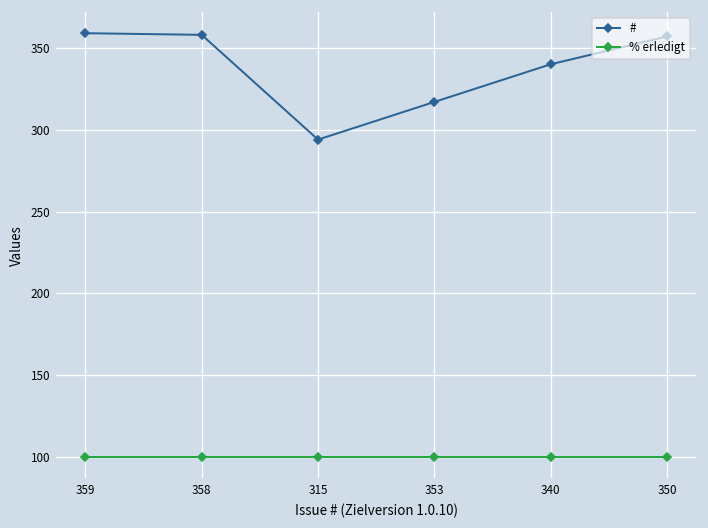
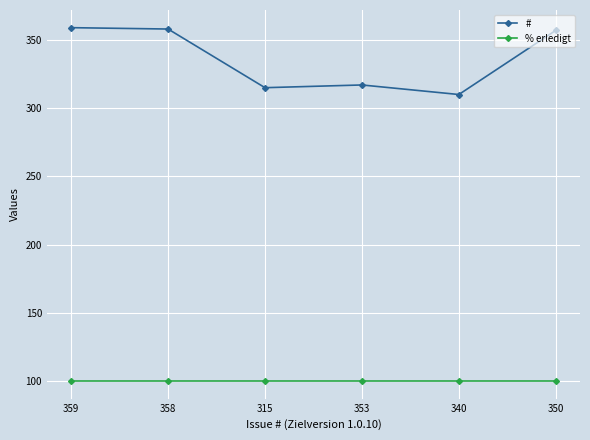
#, 315: 294 -> 315
#, 340: 340 -> 310
